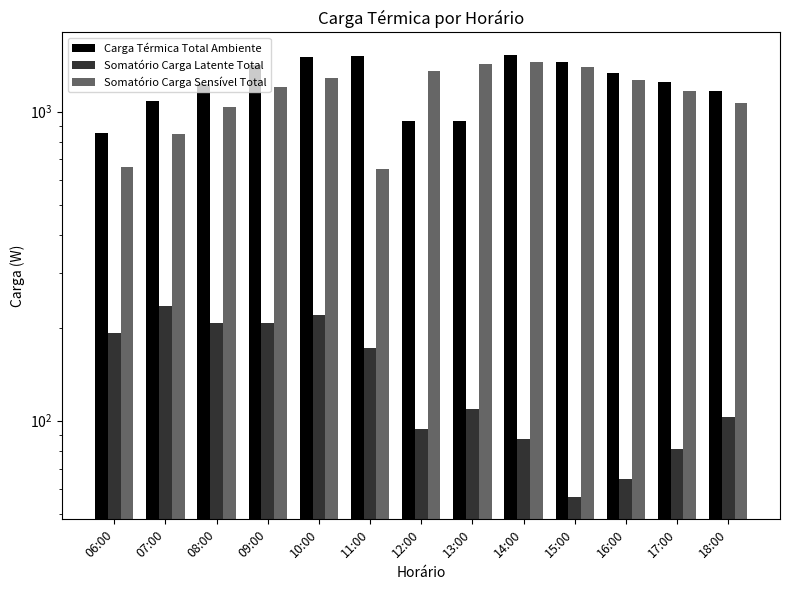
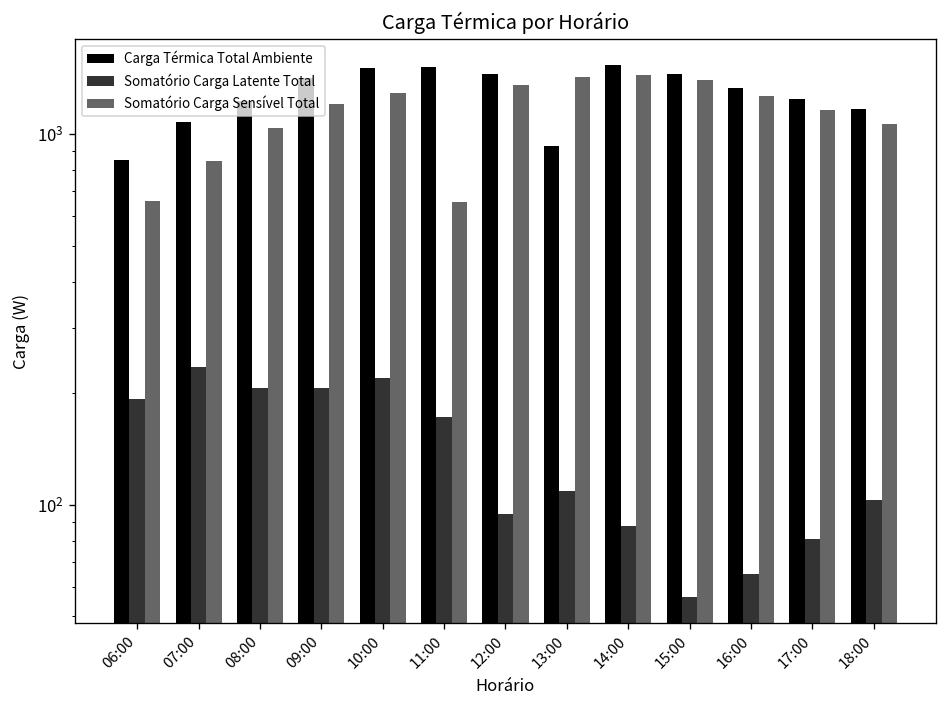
Carga Térmica Total Ambiente, 12:00: 930 -> 1400
